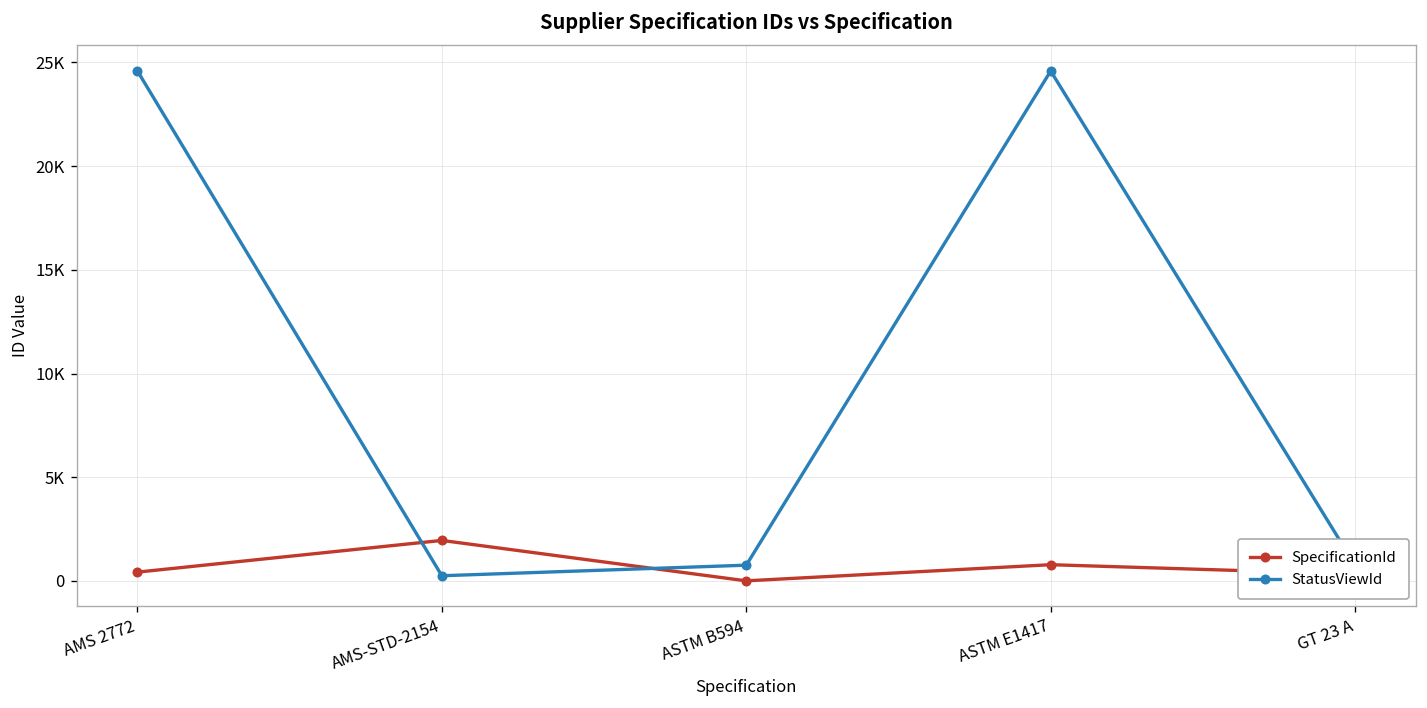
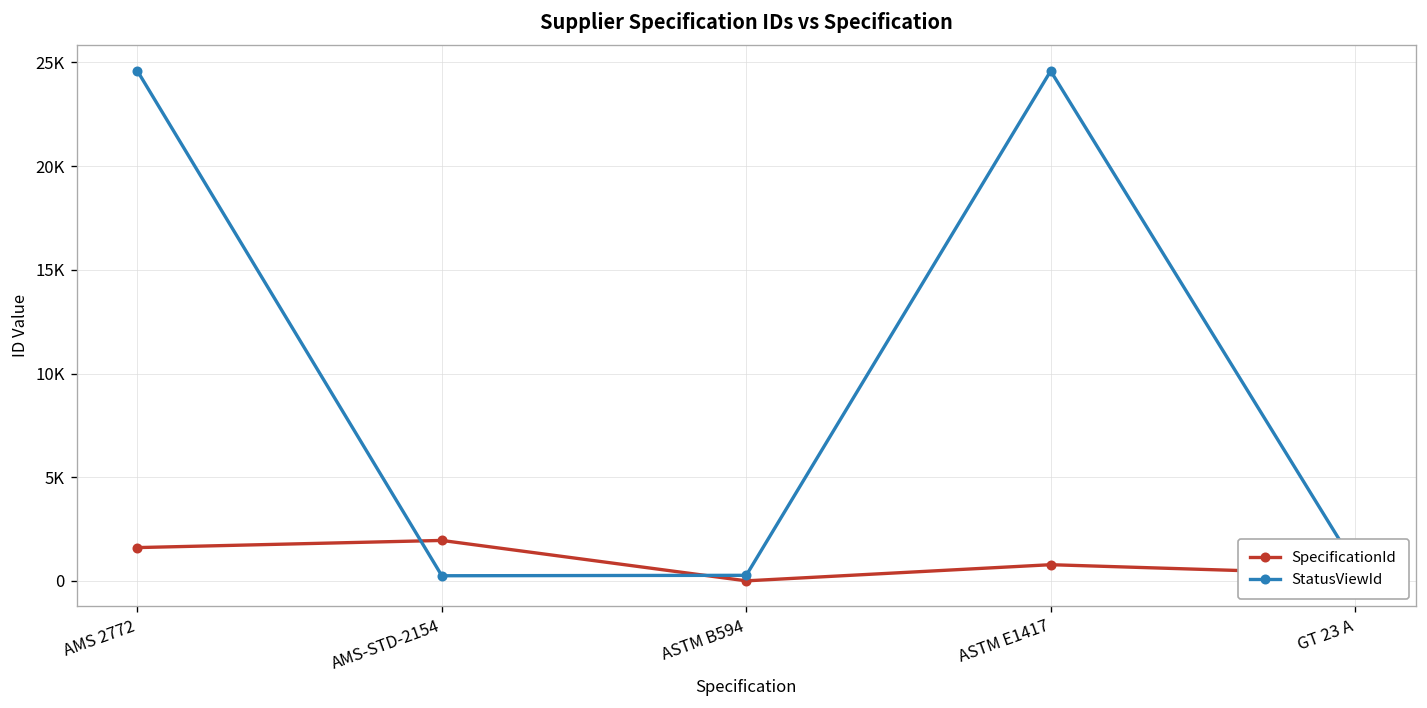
SpecificationId, AMS 2772: 400 -> 1600
StatusViewId, ASTM B594: 800 -> 300
